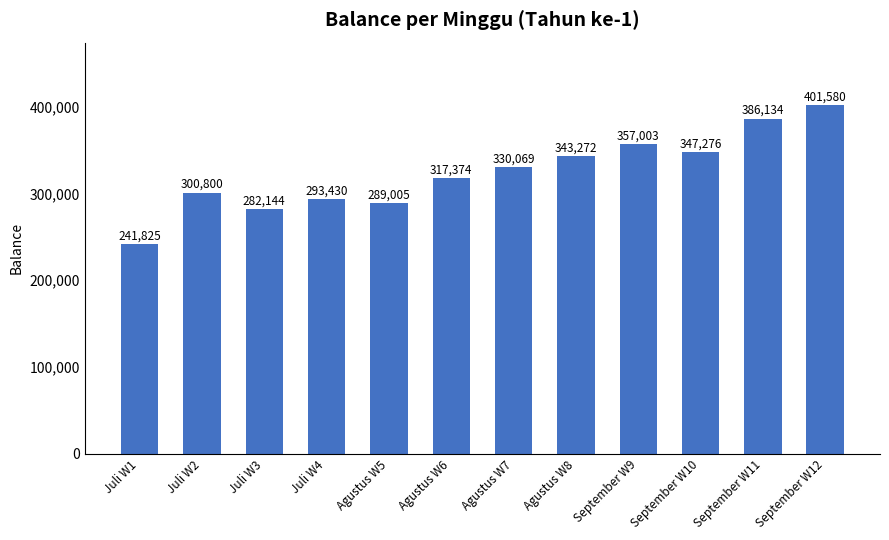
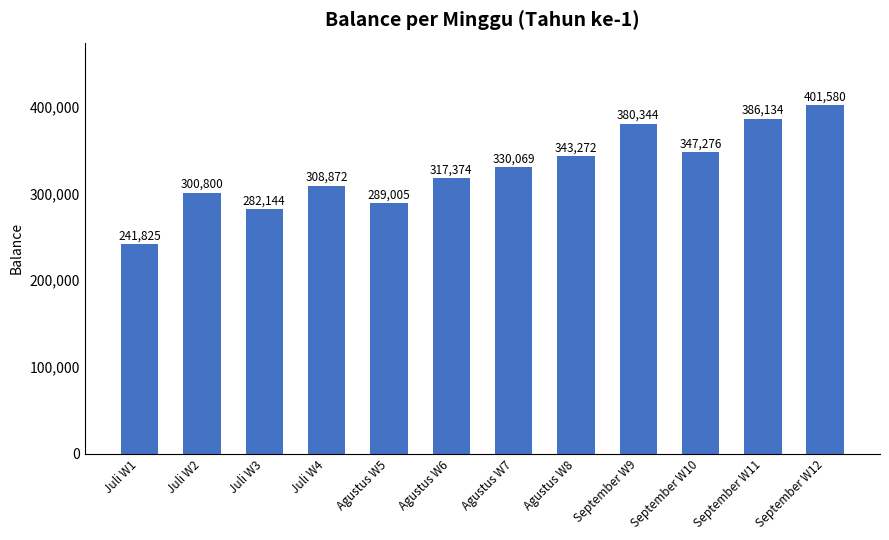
Juli W4: 293,430 -> 308,872
September W9: 357,003 -> 380,344
